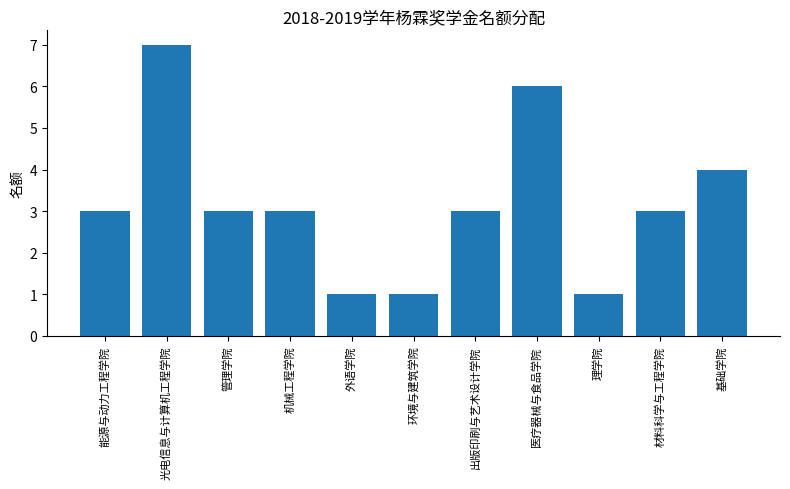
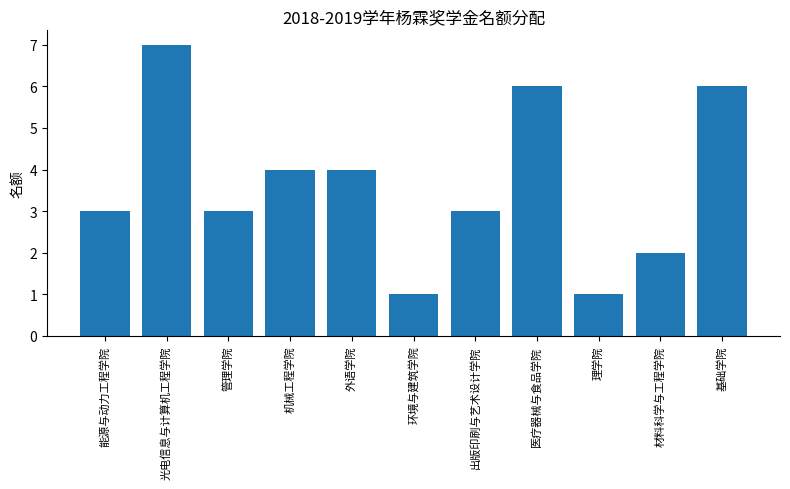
机械工程学院: 3 -> 4
外语学院: 1 -> 4
材料科学与工程学院: 3 -> 2
基础学院: 4 -> 6
